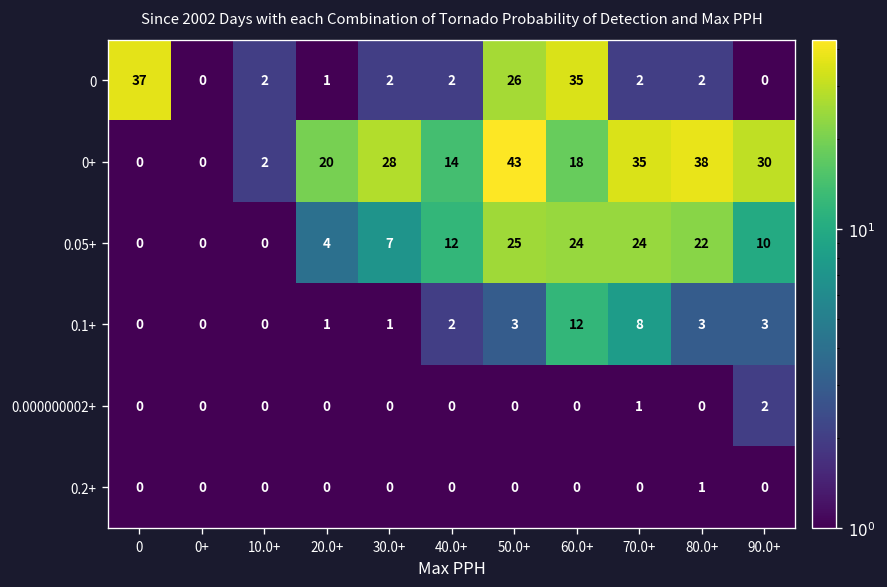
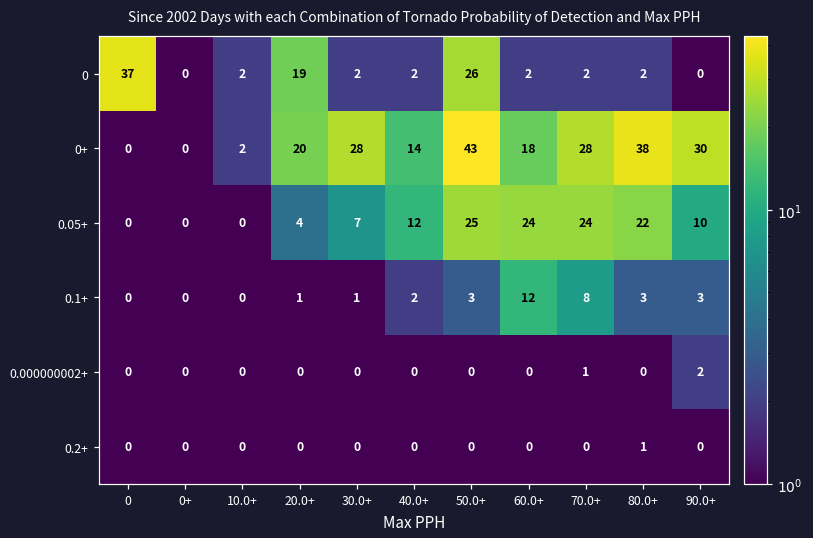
0, 20.0+: 1 -> 19
0, 60.0+: 35 -> 2
0+, 70.0+: 35 -> 28
